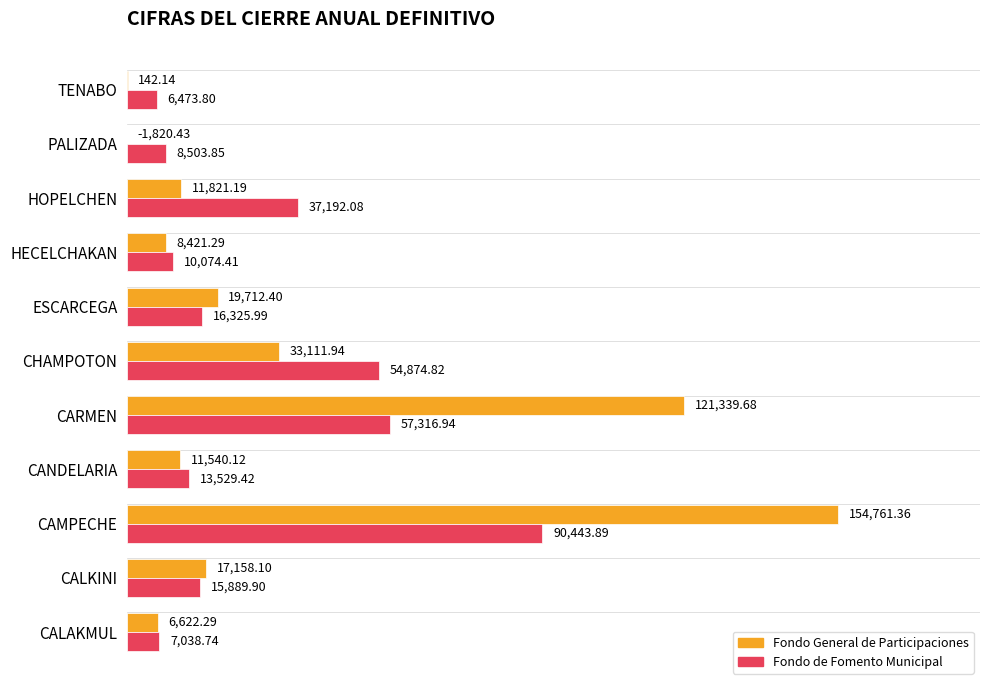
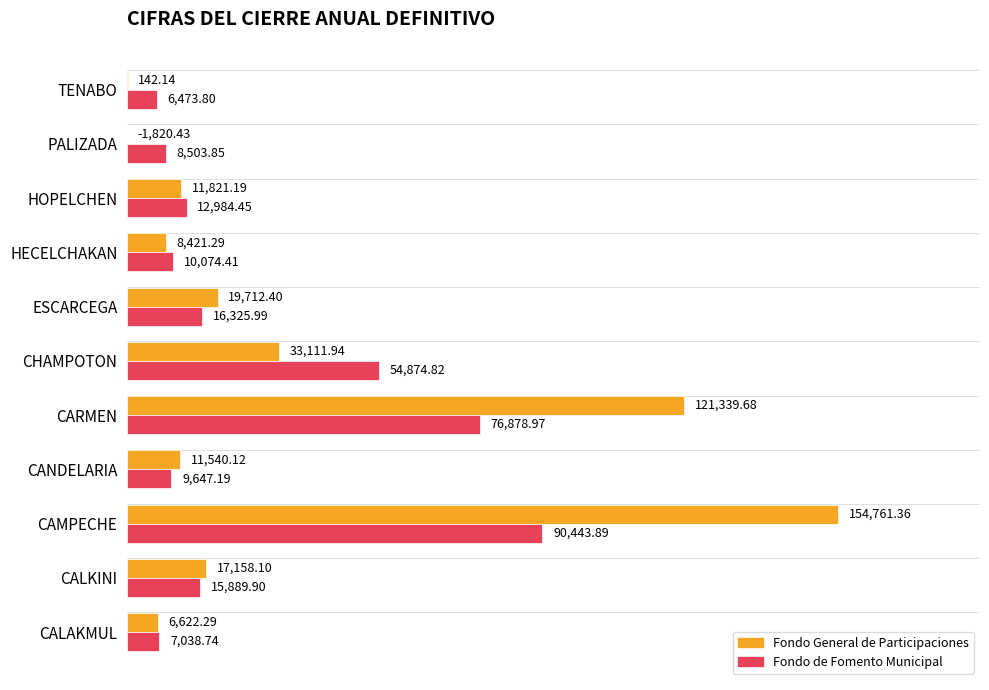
Fondo de Fomento Municipal, HOPELCHEN: 37,192.08 -> 12,984.45
Fondo de Fomento Municipal, CARMEN: 57,316.94 -> 76,878.97
Fondo de Fomento Municipal, CANDELARIA: 13,529.42 -> 9,647.19
